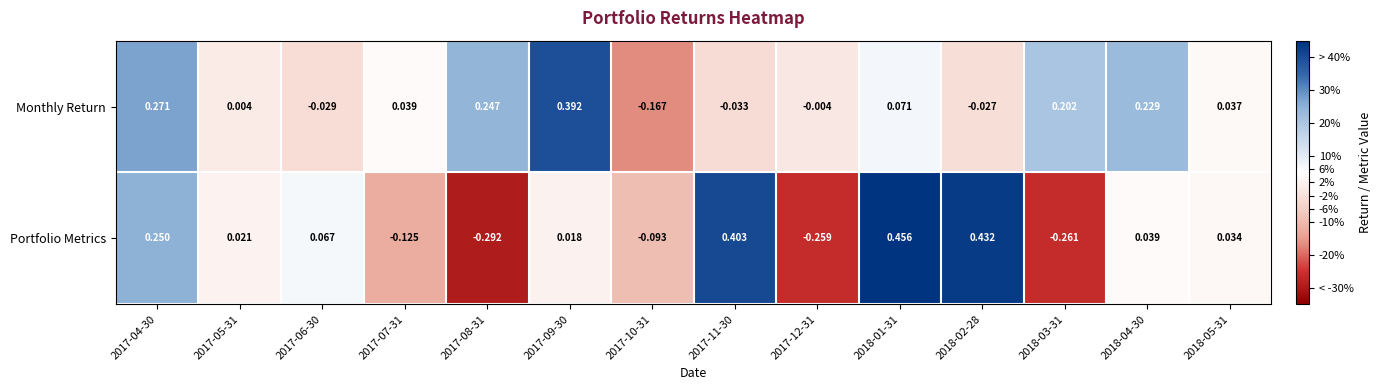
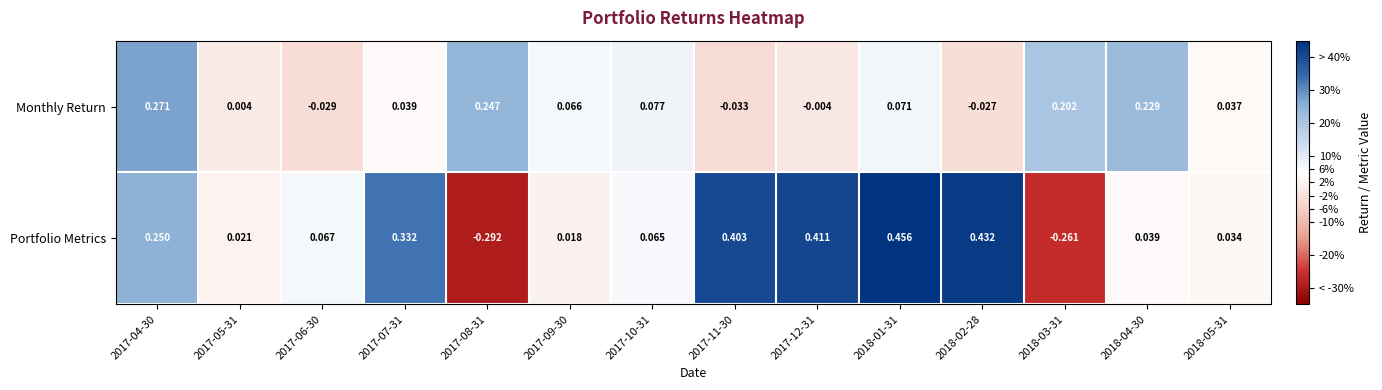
Monthly Return, 2017-09-30: 0.392 -> 0.066
Monthly Return, 2017-10-31: -0.167 -> 0.077
Portfolio Metrics, 2017-07-31: -0.125 -> 0.332
Portfolio Metrics, 2017-10-31: -0.093 -> 0.065
Portfolio Metrics, 2017-12-31: -0.259 -> 0.411
